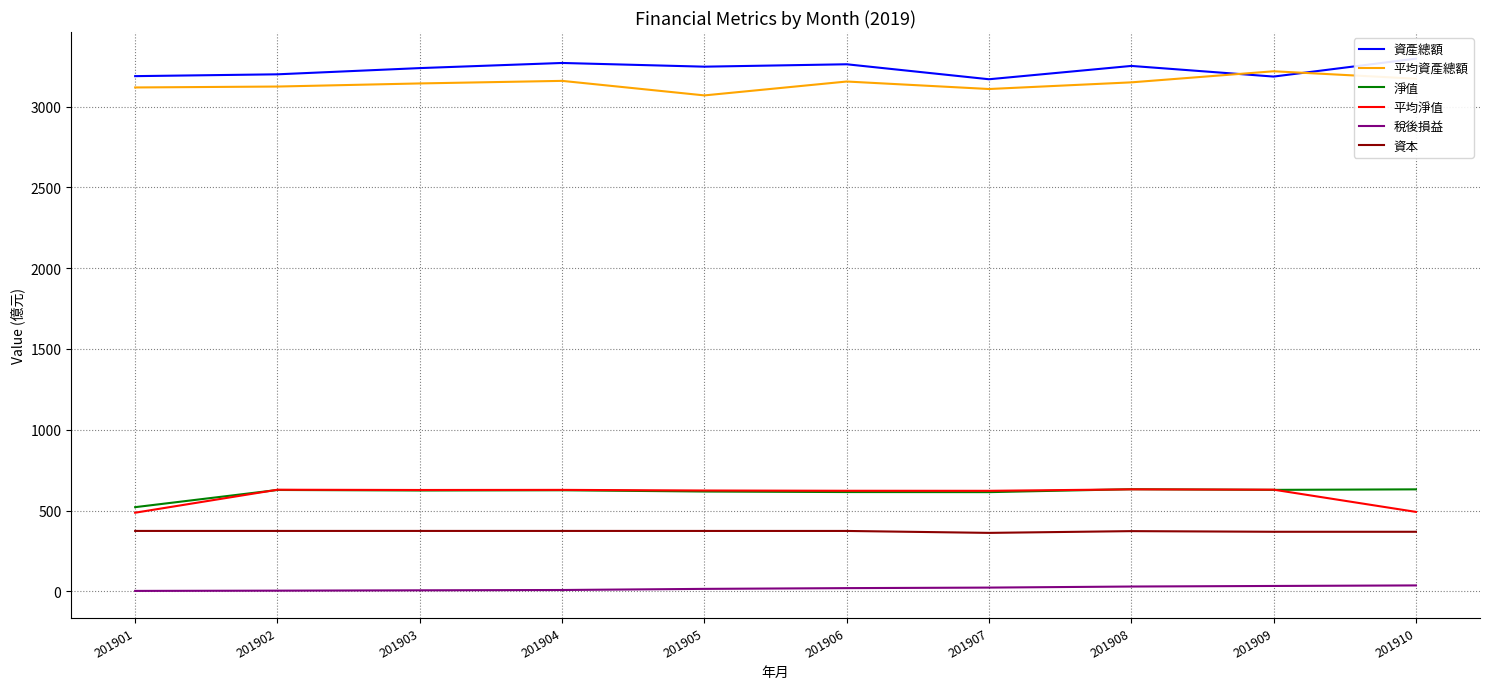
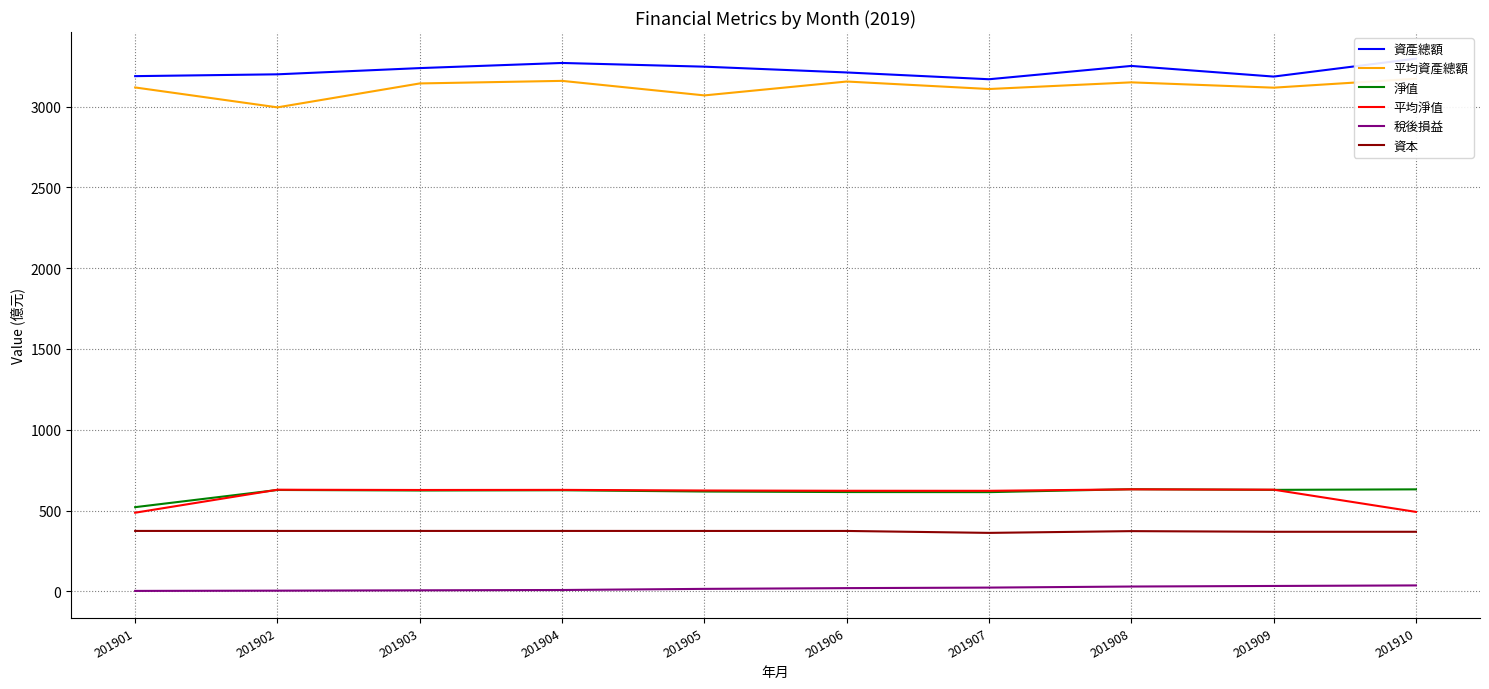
平均資產總額, 201902: 3120 -> 3000
資產總額, 201906: 3260 -> 3210
平均資產總額, 201909: 3220 -> 3120
